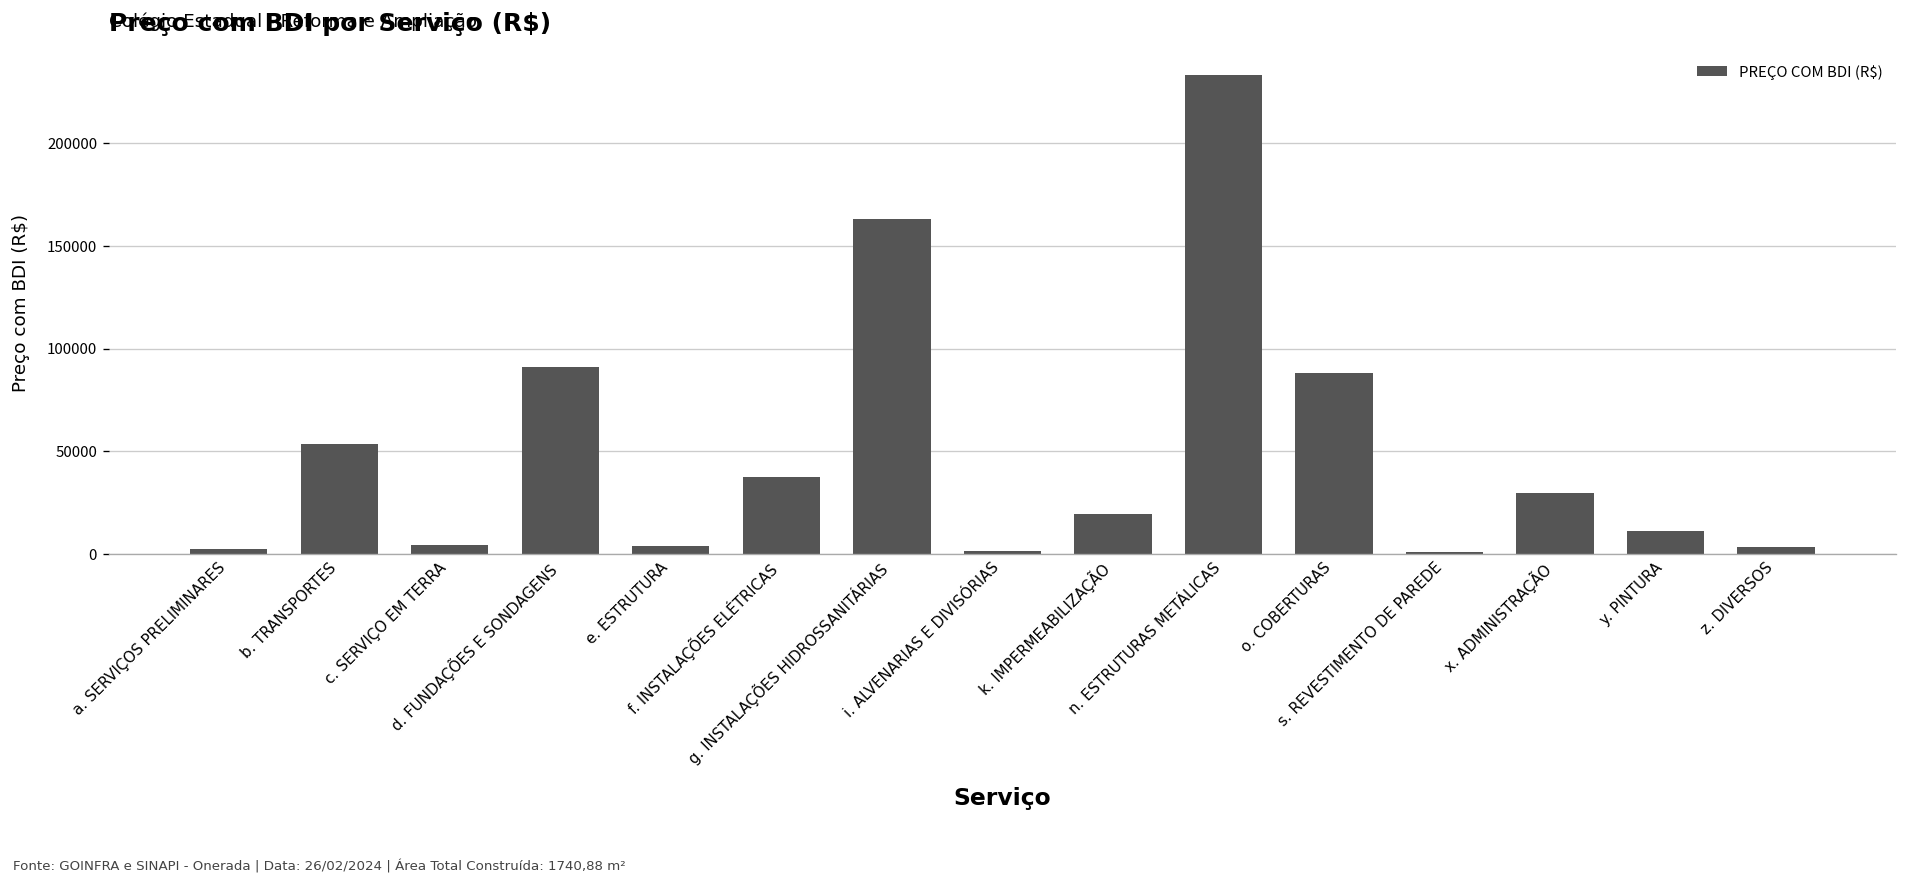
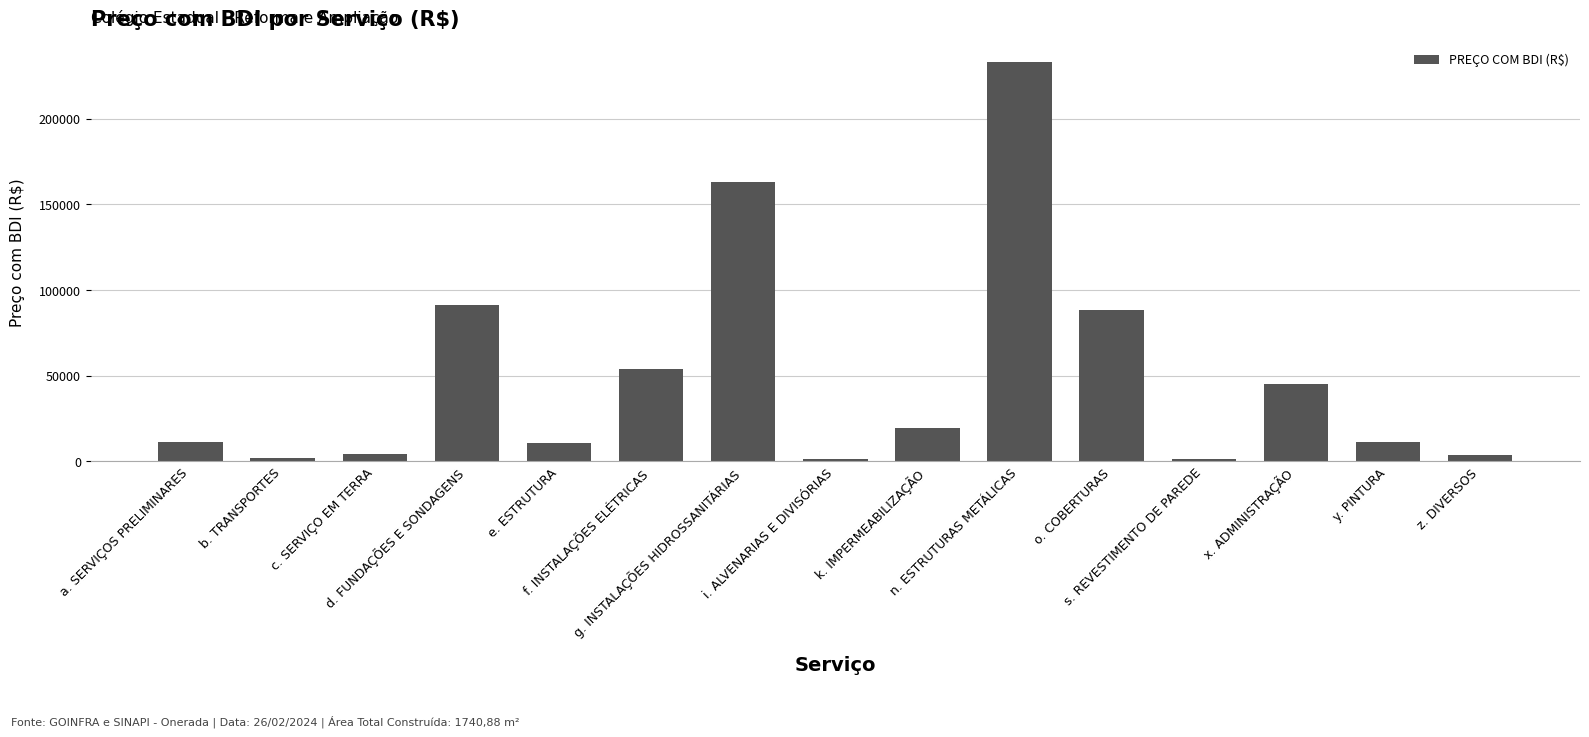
a. SERVIÇOS PRELIMINARES: 3000 -> 11000
b. TRANSPORTES: 54000 -> 2000
e. ESTRUTURA: 4000 -> 11000
f. INSTALAÇÕES ELÉTRICAS: 37000 -> 54000
x. ADMINISTRAÇÃO: 30000 -> 45000
